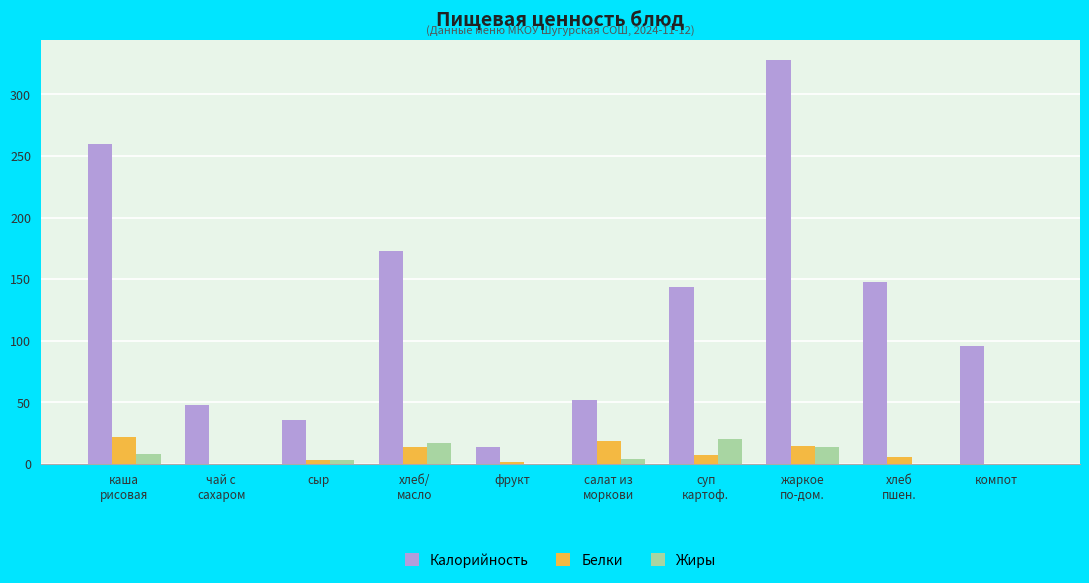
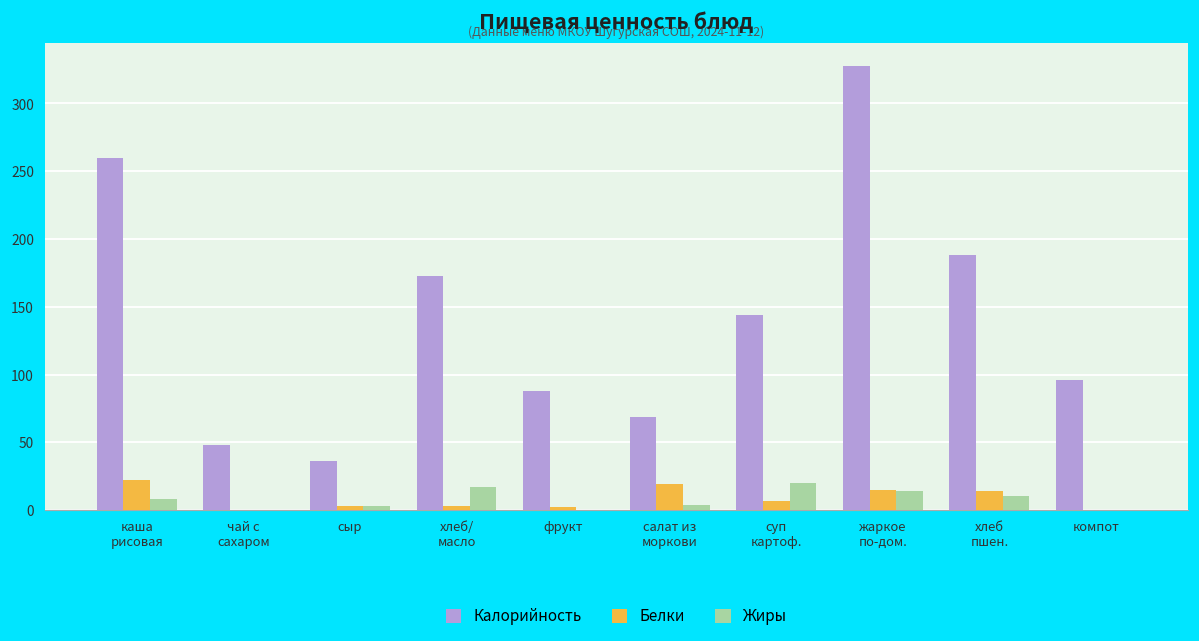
Белки, хлеб/ масло: 14 -> 3
Калорийность, фрукт: 14 -> 88
Калорийность, салат из моркови: 52 -> 69
Калорийность, хлеб пшен.: 148 -> 188
Белки, хлеб пшен.: 6 -> 14
Жиры, хлеб пшен.: 0 -> 11
